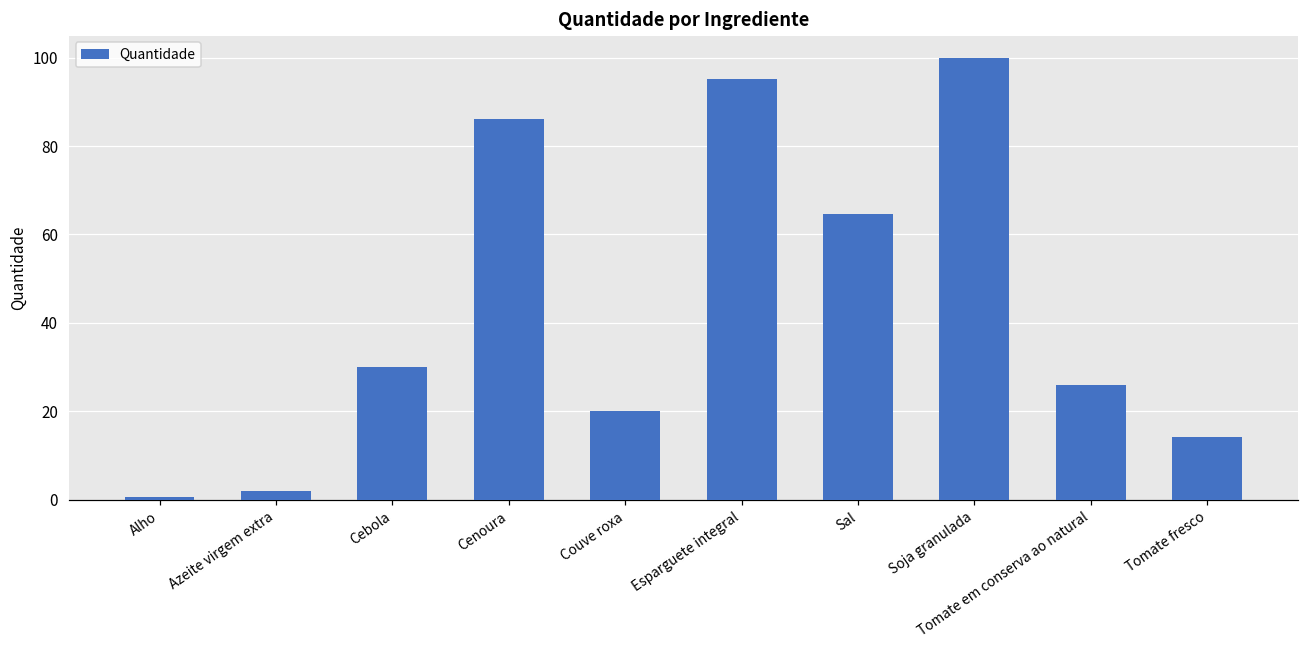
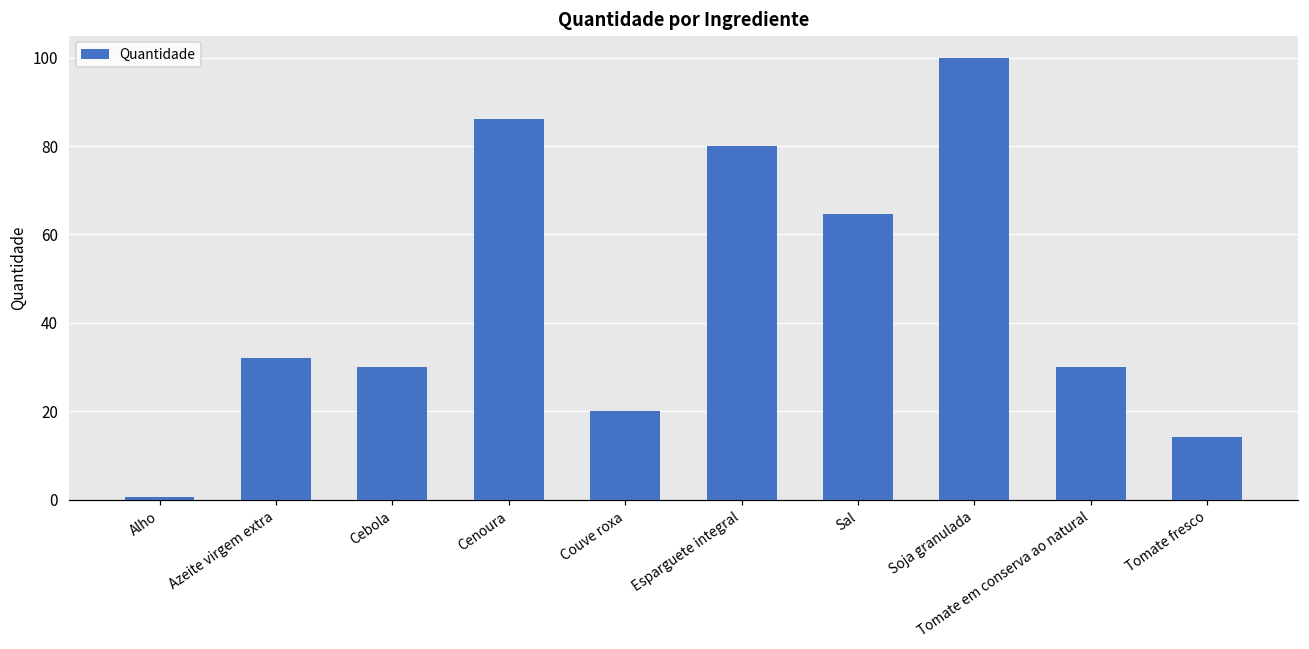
Azeite virgem extra: 2 -> 32
Esparguete integral: 95 -> 80
Tomate em conserva ao natural: 26 -> 30
